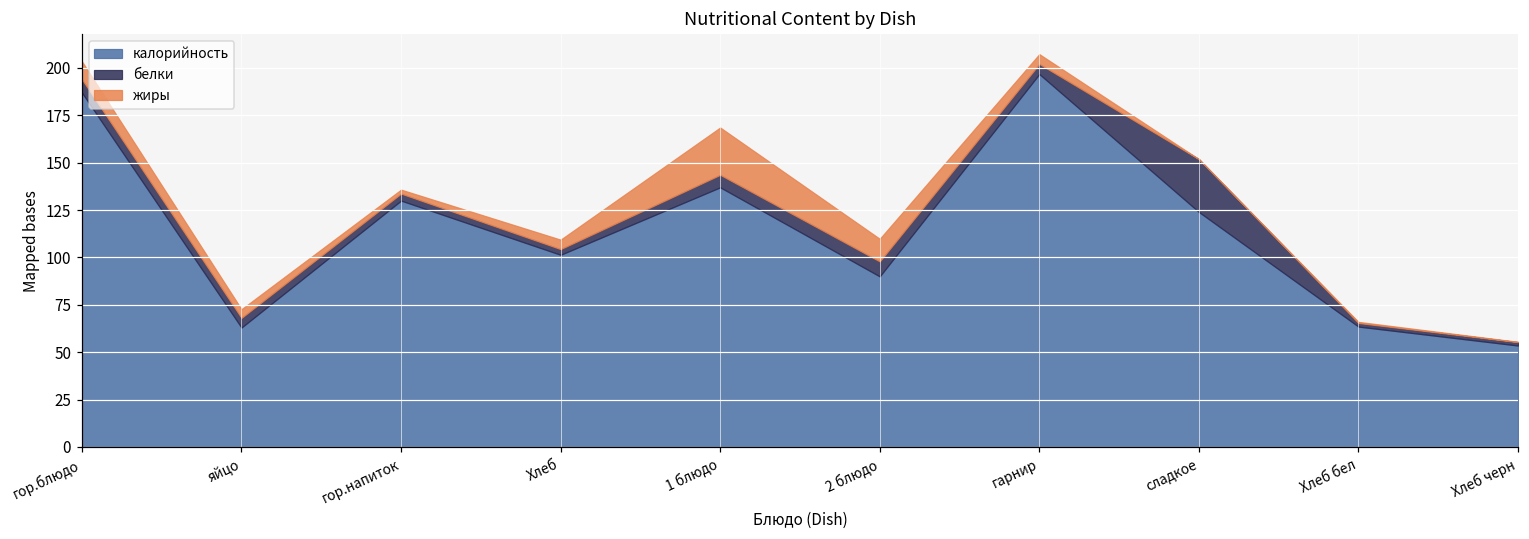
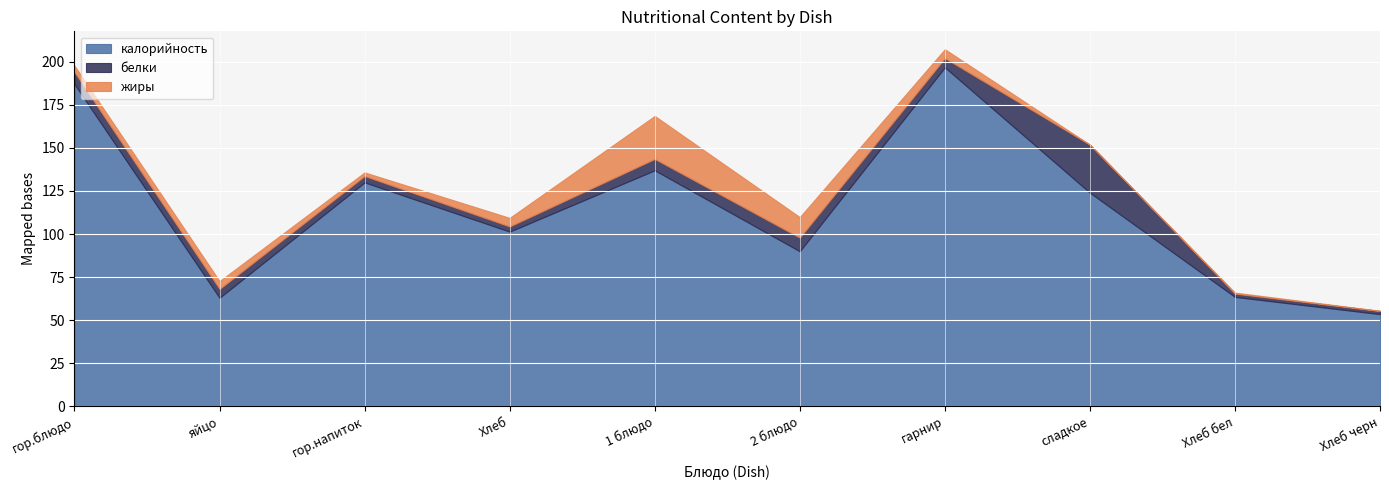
жиры, гор.блюдо: 10 -> 4
